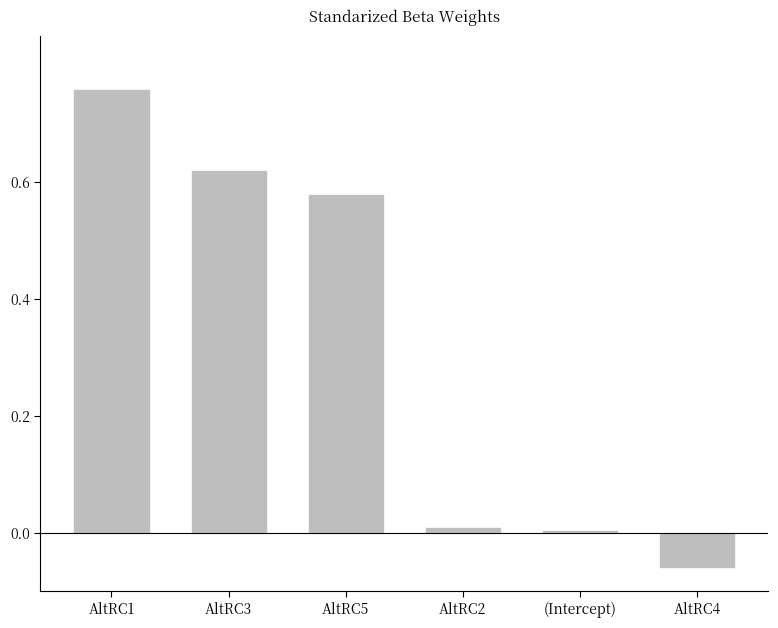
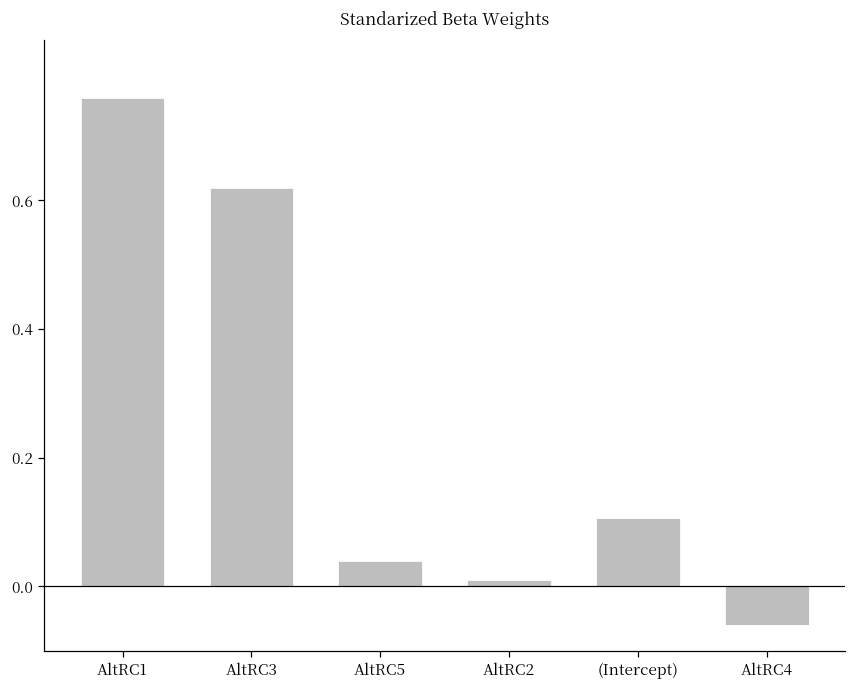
AltRC5: 0.58 -> 0.04
(Intercept): 0.01 -> 0.11
